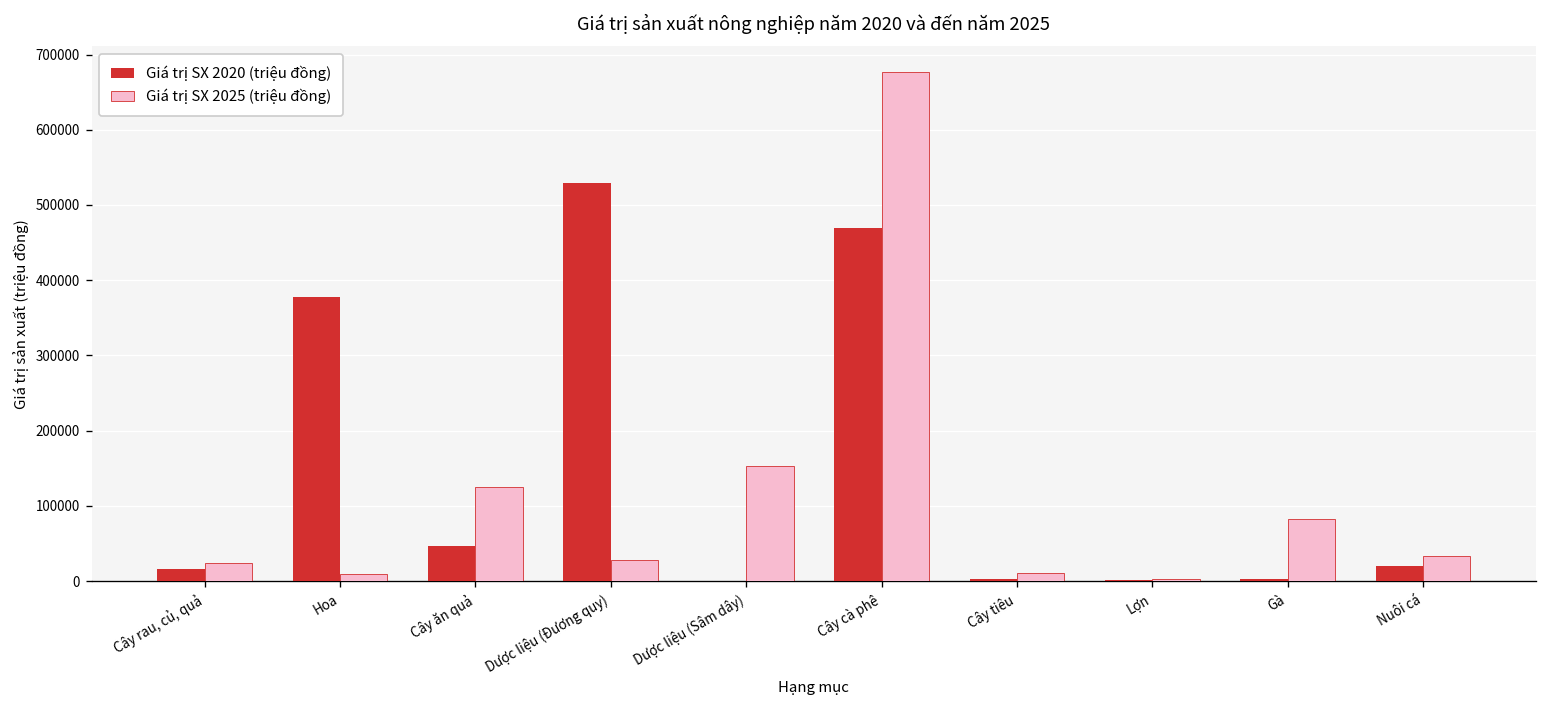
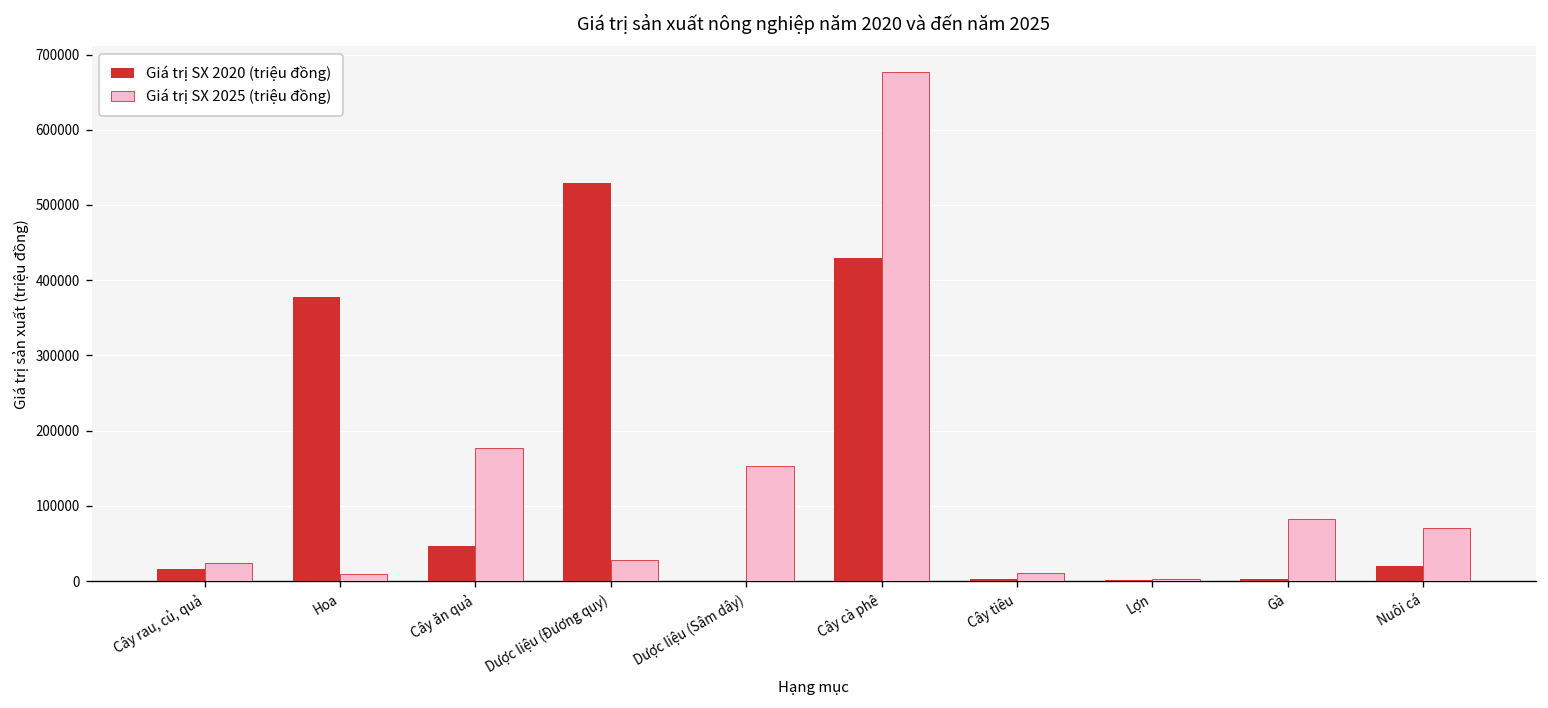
Giá trị SX 2025 (triệu đồng), Cây ăn quả: 120000 -> 180000
Giá trị SX 2020 (triệu đồng), Cây cà phê: 470000 -> 430000
Giá trị SX 2025 (triệu đồng), Nuôi cá: 30000 -> 70000
